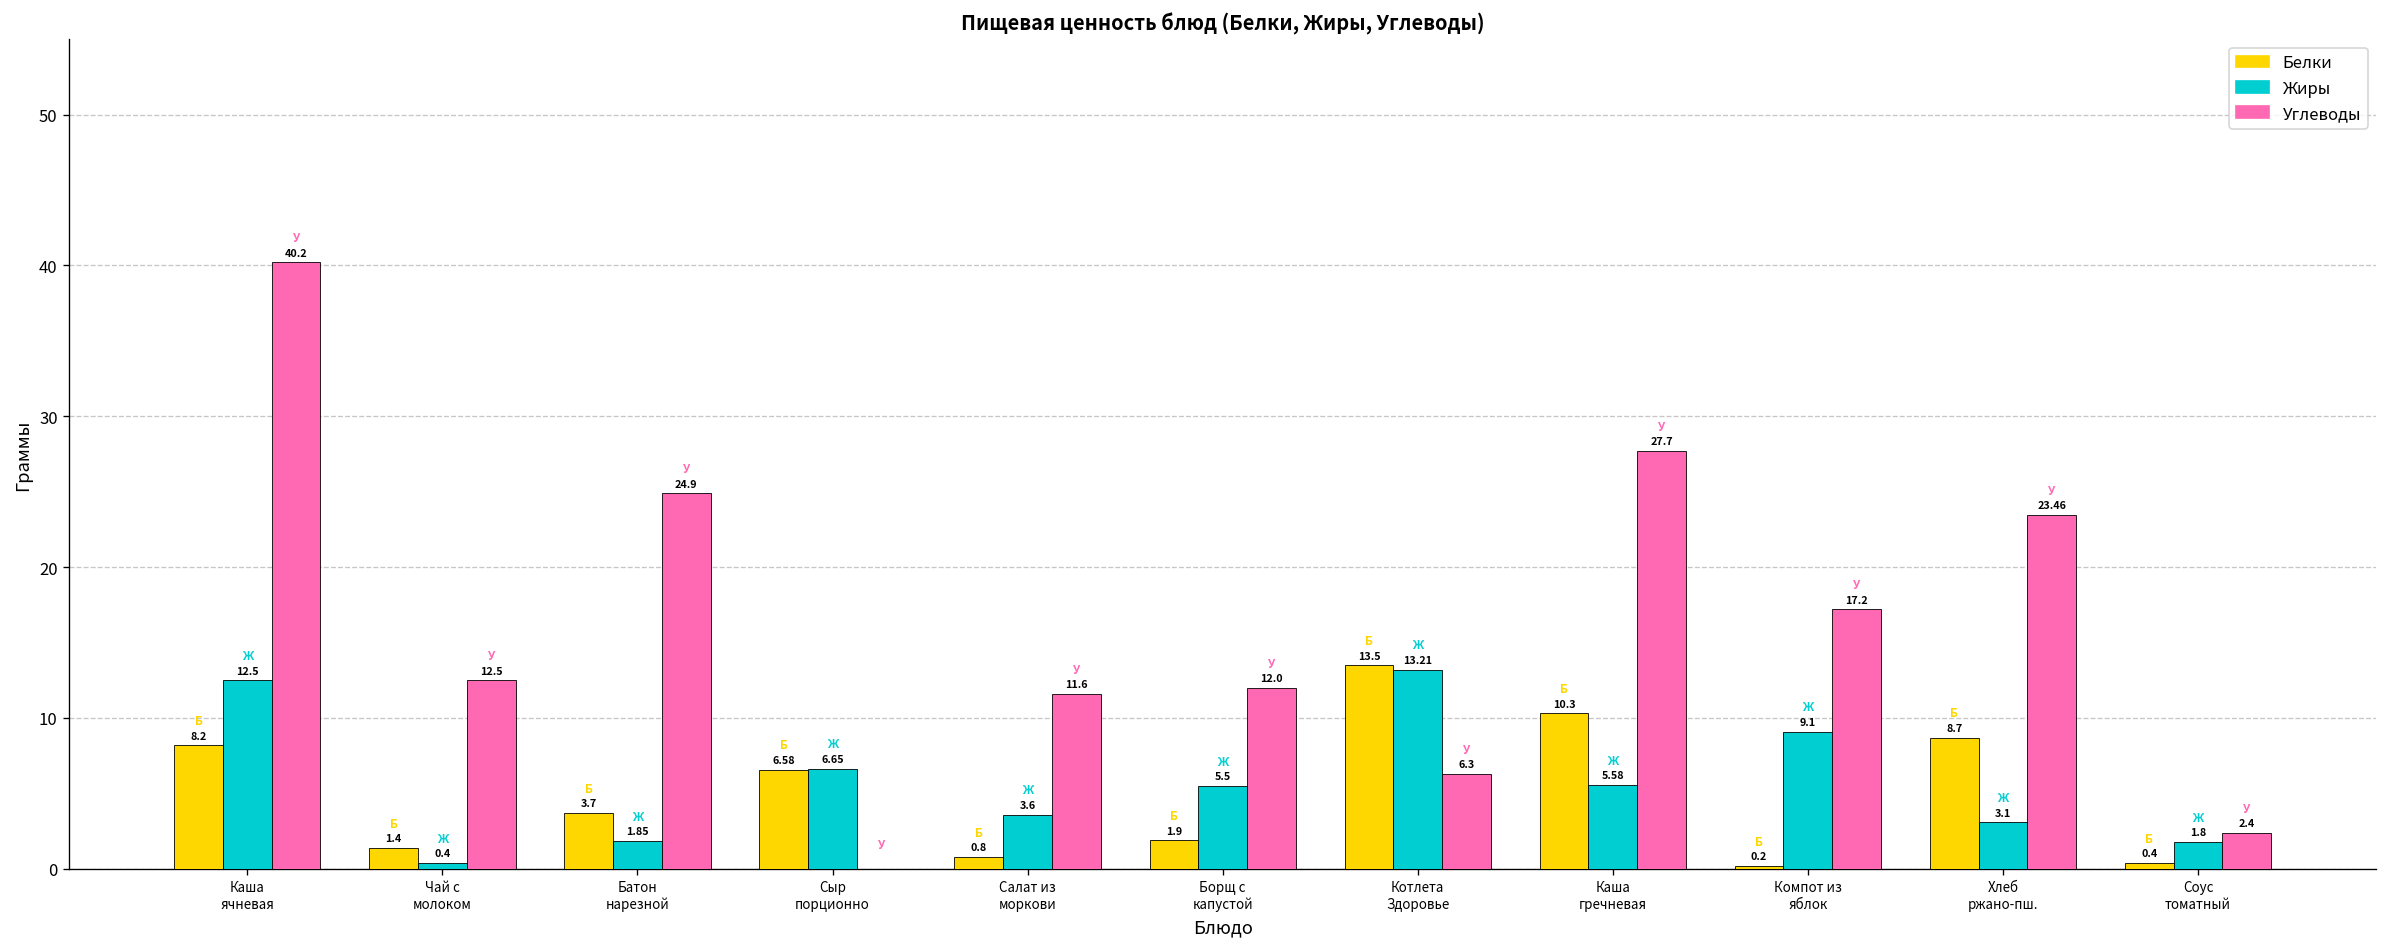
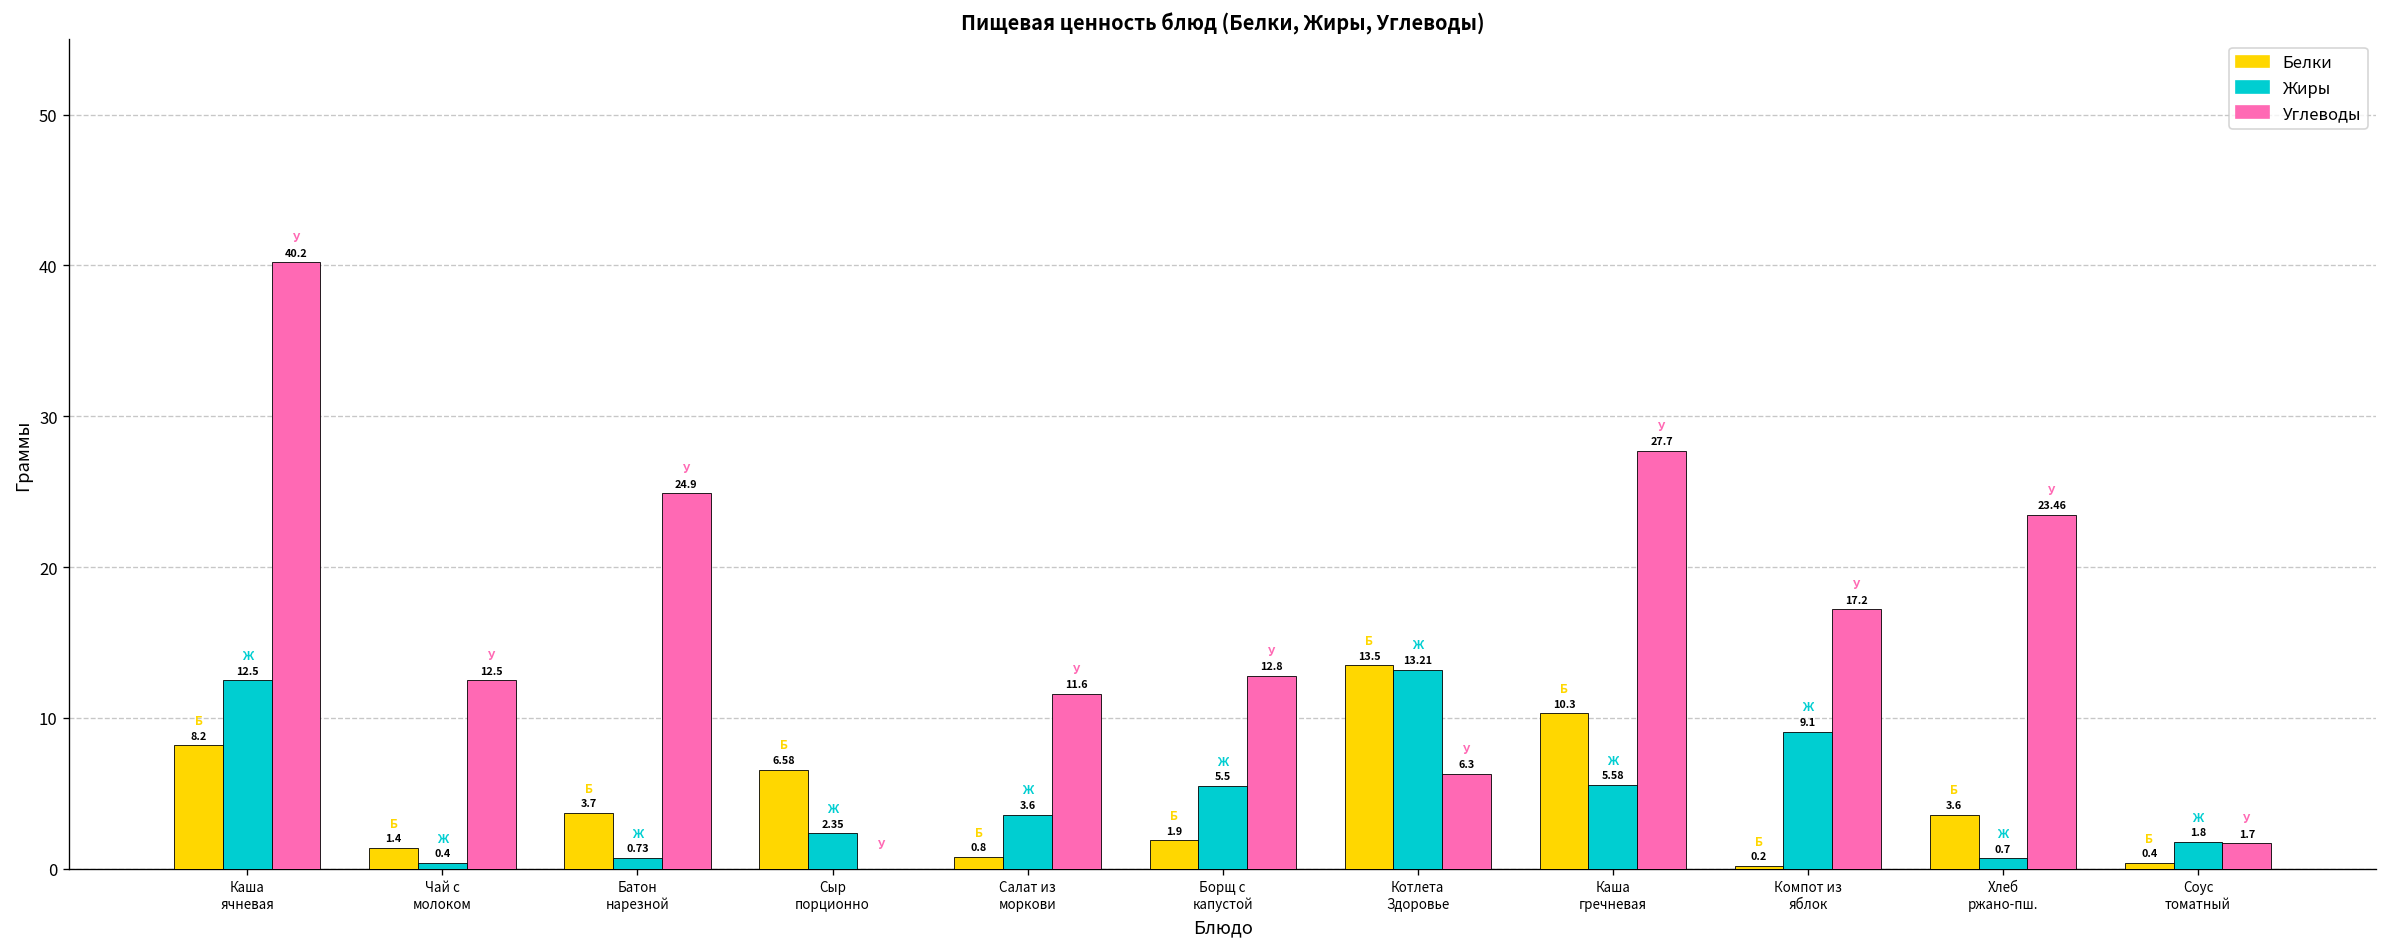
Жиры, Батон нарезной: 1.85 -> 0.73
Жиры, Сыр порционно: 6.65 -> 2.35
Углеводы, Борщ с капустой: 12.0 -> 12.8
Белки, Хлеб ржано-пш.: 8.7 -> 3.6
Жиры, Хлеб ржано-пш.: 3.1 -> 0.7
Углеводы, Соус томатный: 2.4 -> 1.7
